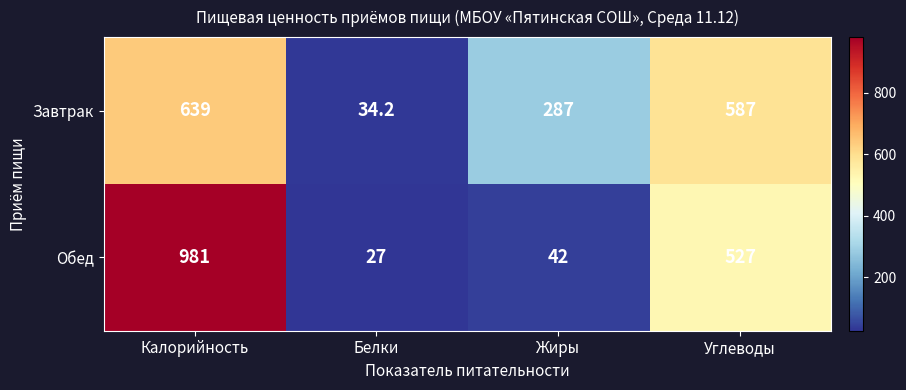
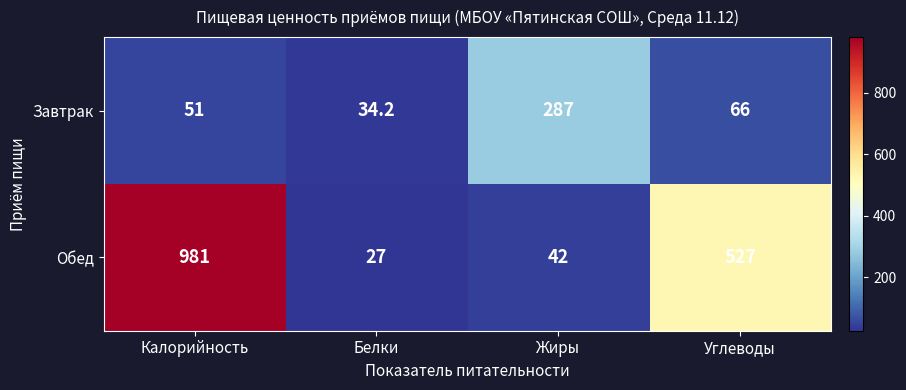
Завтрак, Калорийность: 639 -> 51
Завтрак, Углеводы: 587 -> 66
